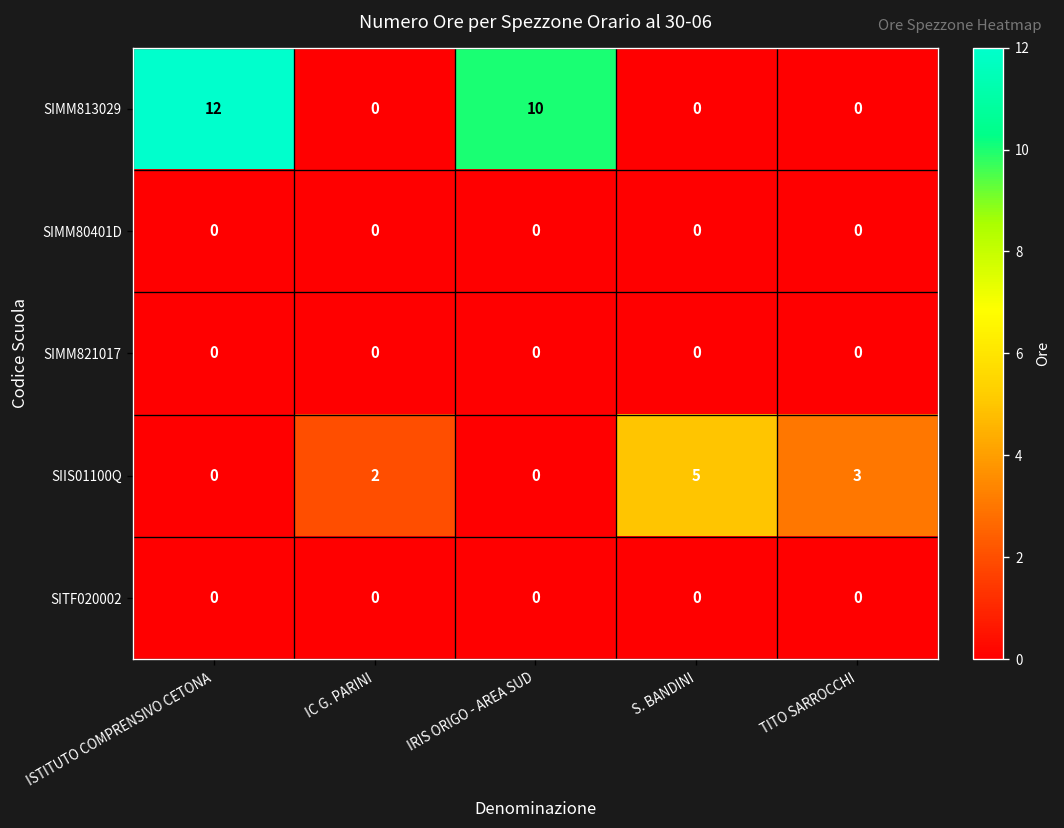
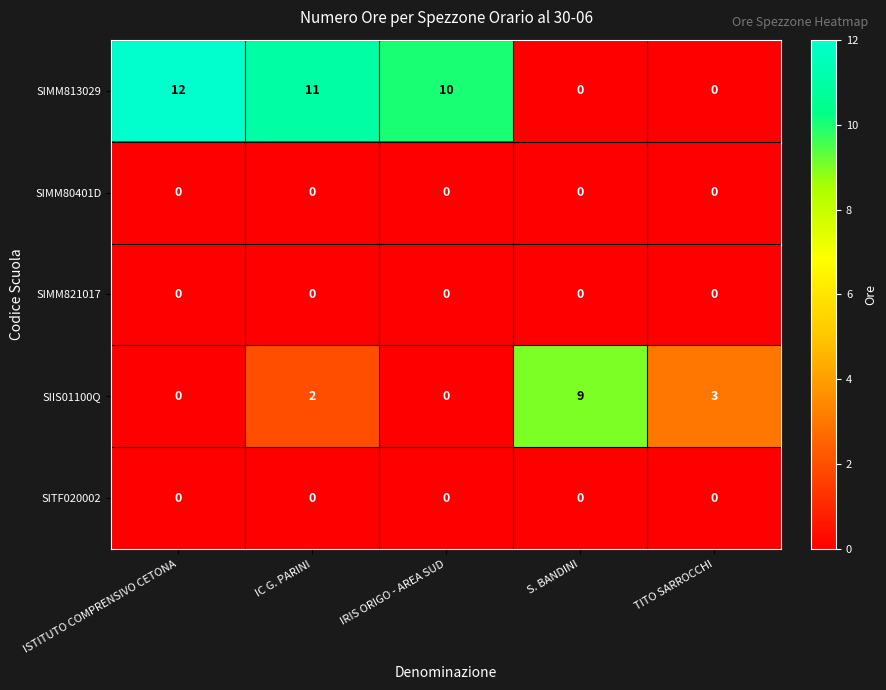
SIMM813029, IC G. PARINI: 0 -> 11
SIIS01100Q, S. BANDINI: 5 -> 9
